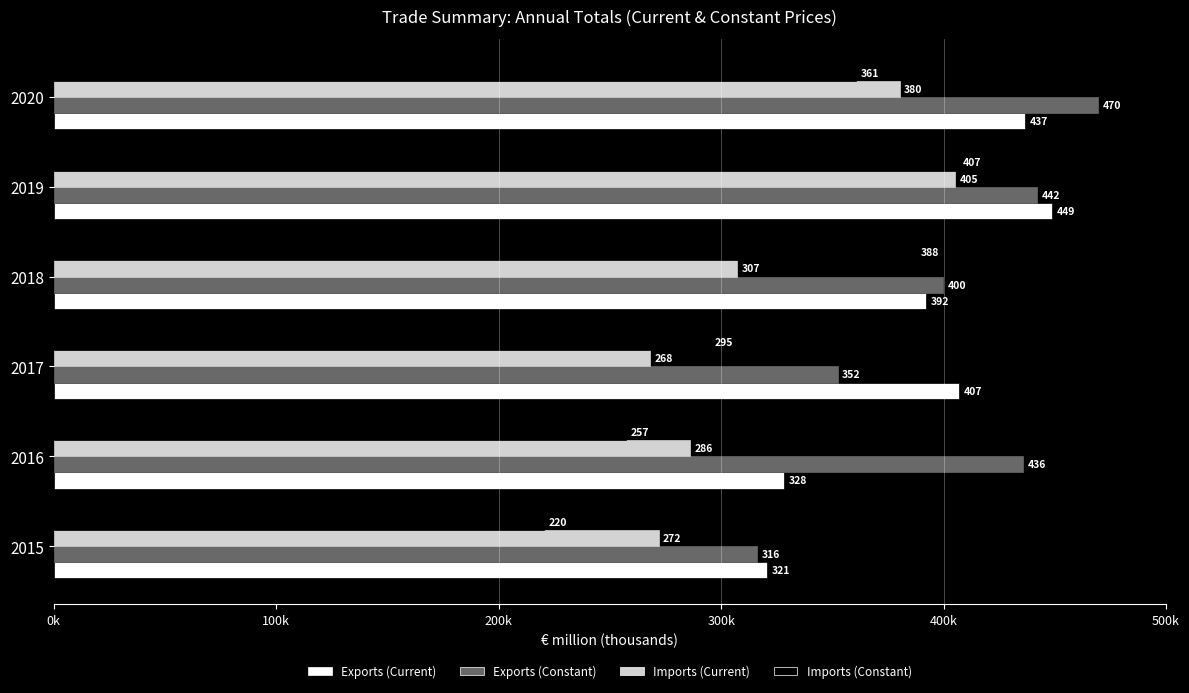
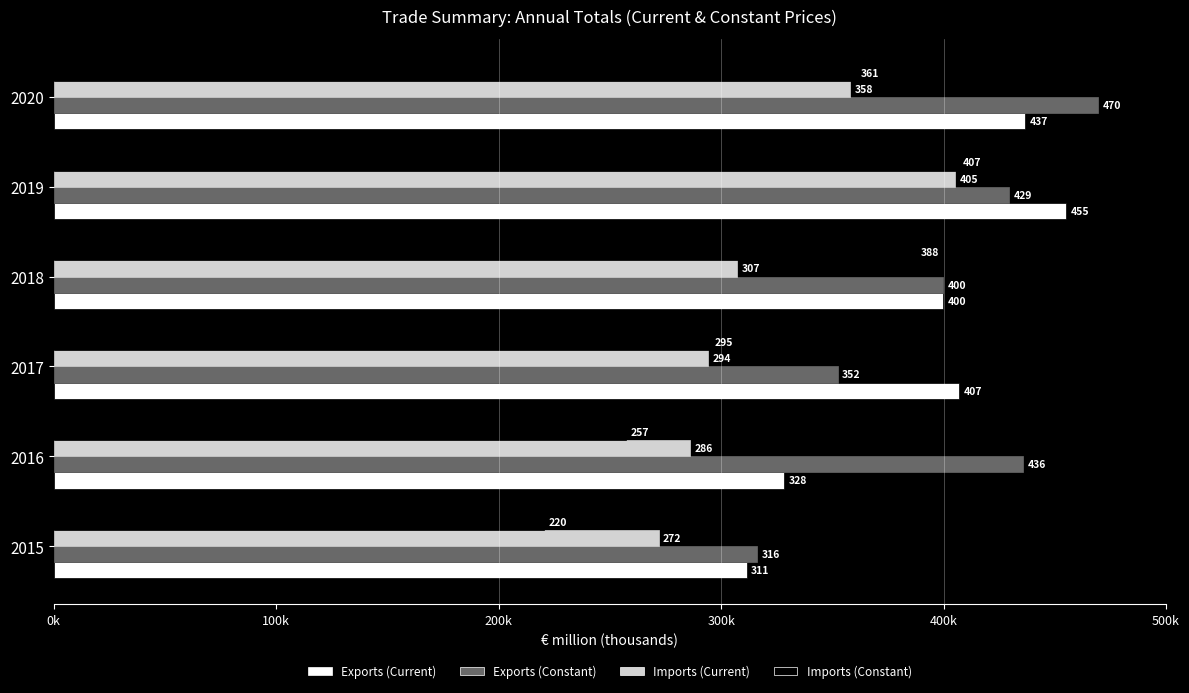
Imports (Current), 2020: 380 -> 358
Exports (Constant), 2019: 442 -> 429
Exports (Current), 2019: 449 -> 455
Exports (Current), 2018: 392 -> 400
Imports (Current), 2017: 268 -> 294
Exports (Current), 2015: 321 -> 311
